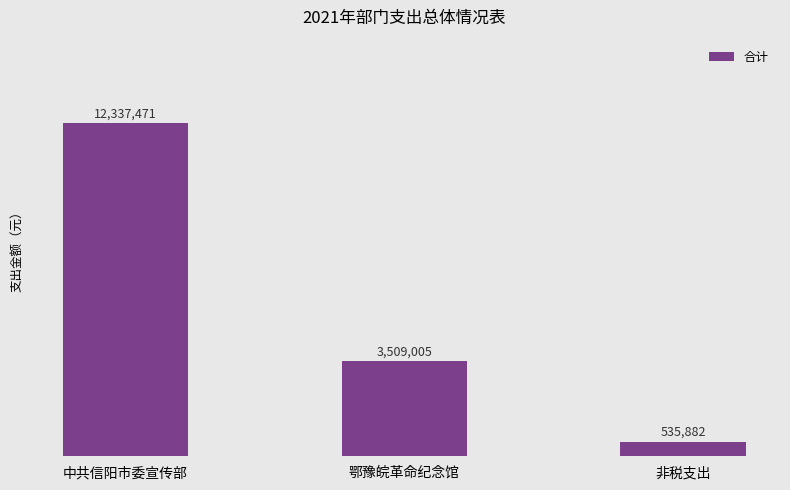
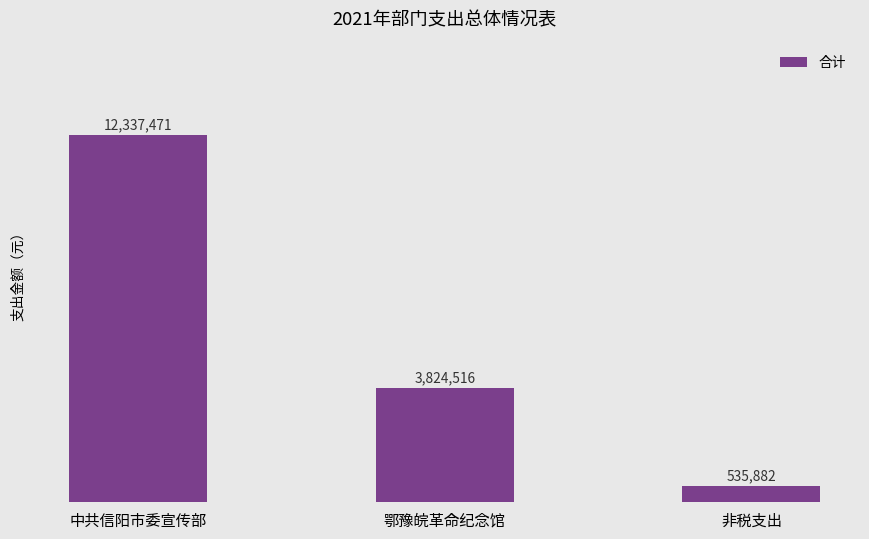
鄂豫皖革命纪念馆: 3,509,005 -> 3,824,516
